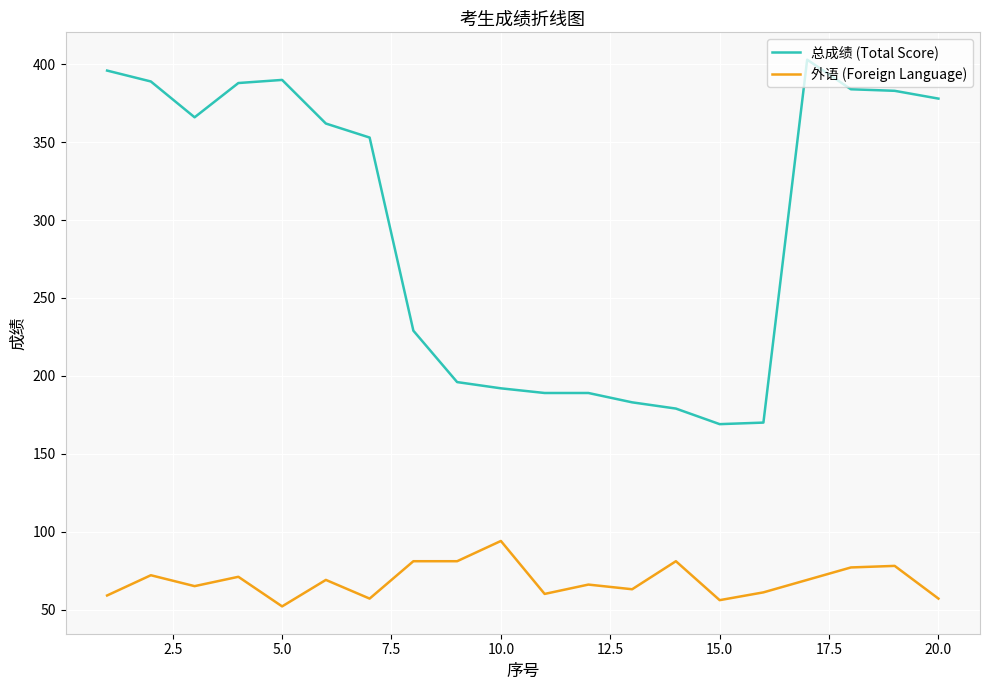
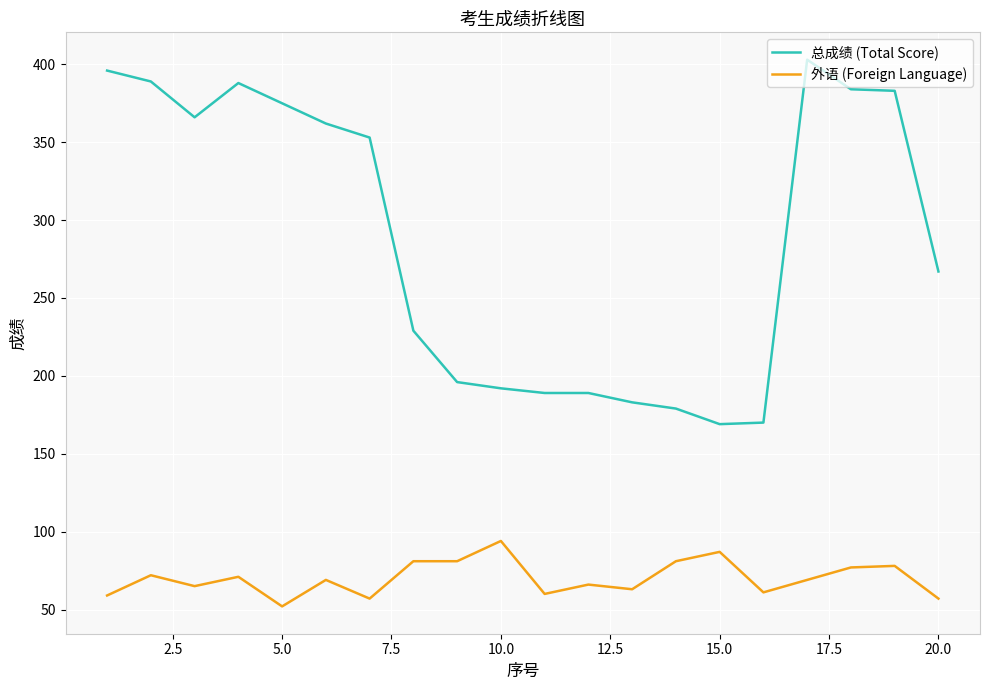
总成绩 (Total Score), 5.0: 390 -> 375
外语 (Foreign Language), 15.0: 56 -> 87
总成绩 (Total Score), 20.0: 378 -> 267
